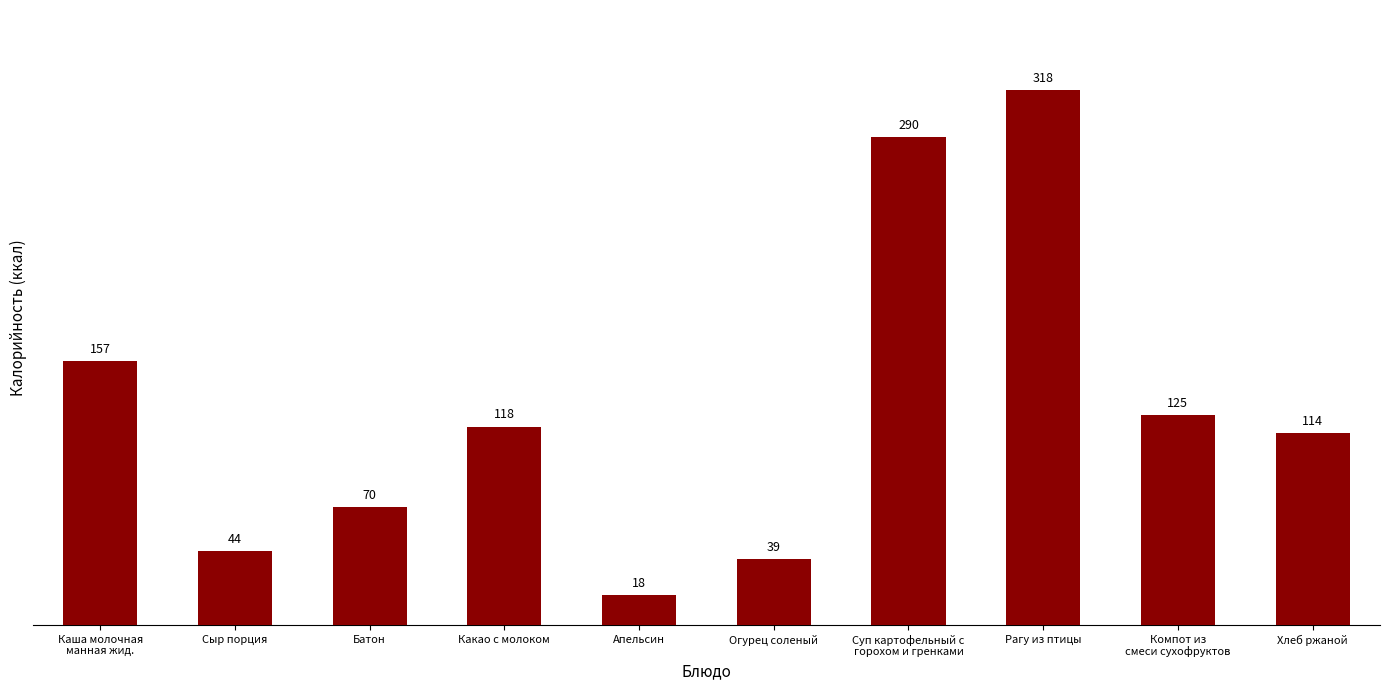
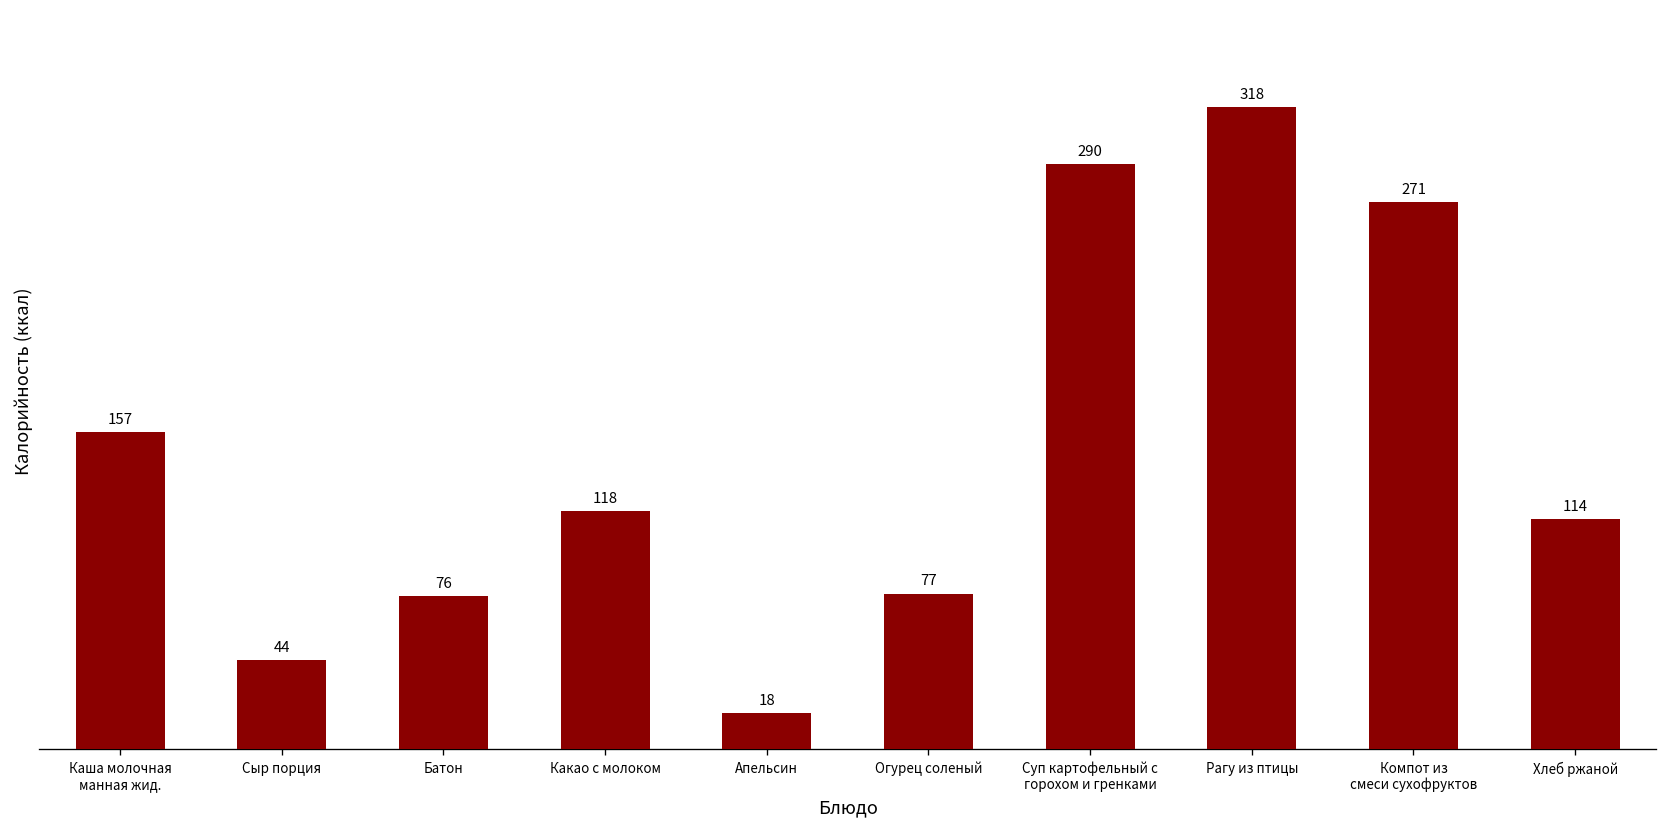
Батон: 70 -> 76
Огурец соленый: 39 -> 77
Компот из смеси сухофруктов: 125 -> 271
